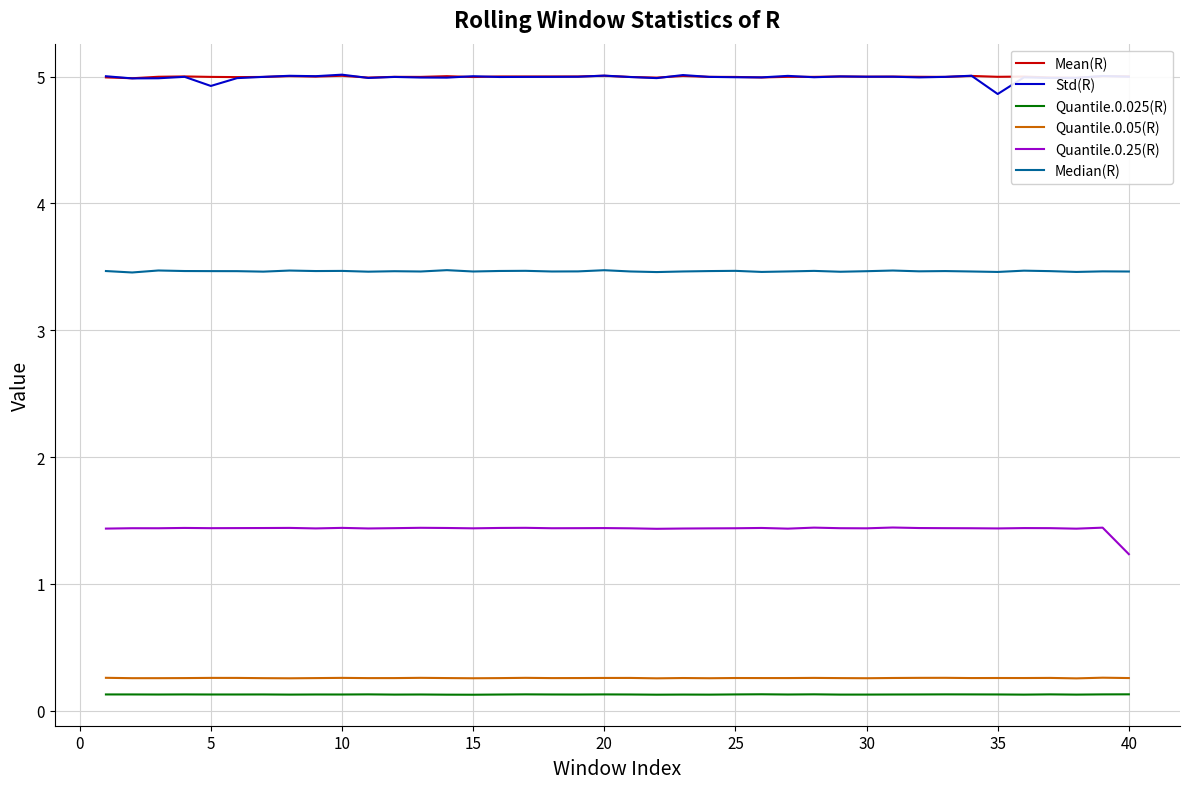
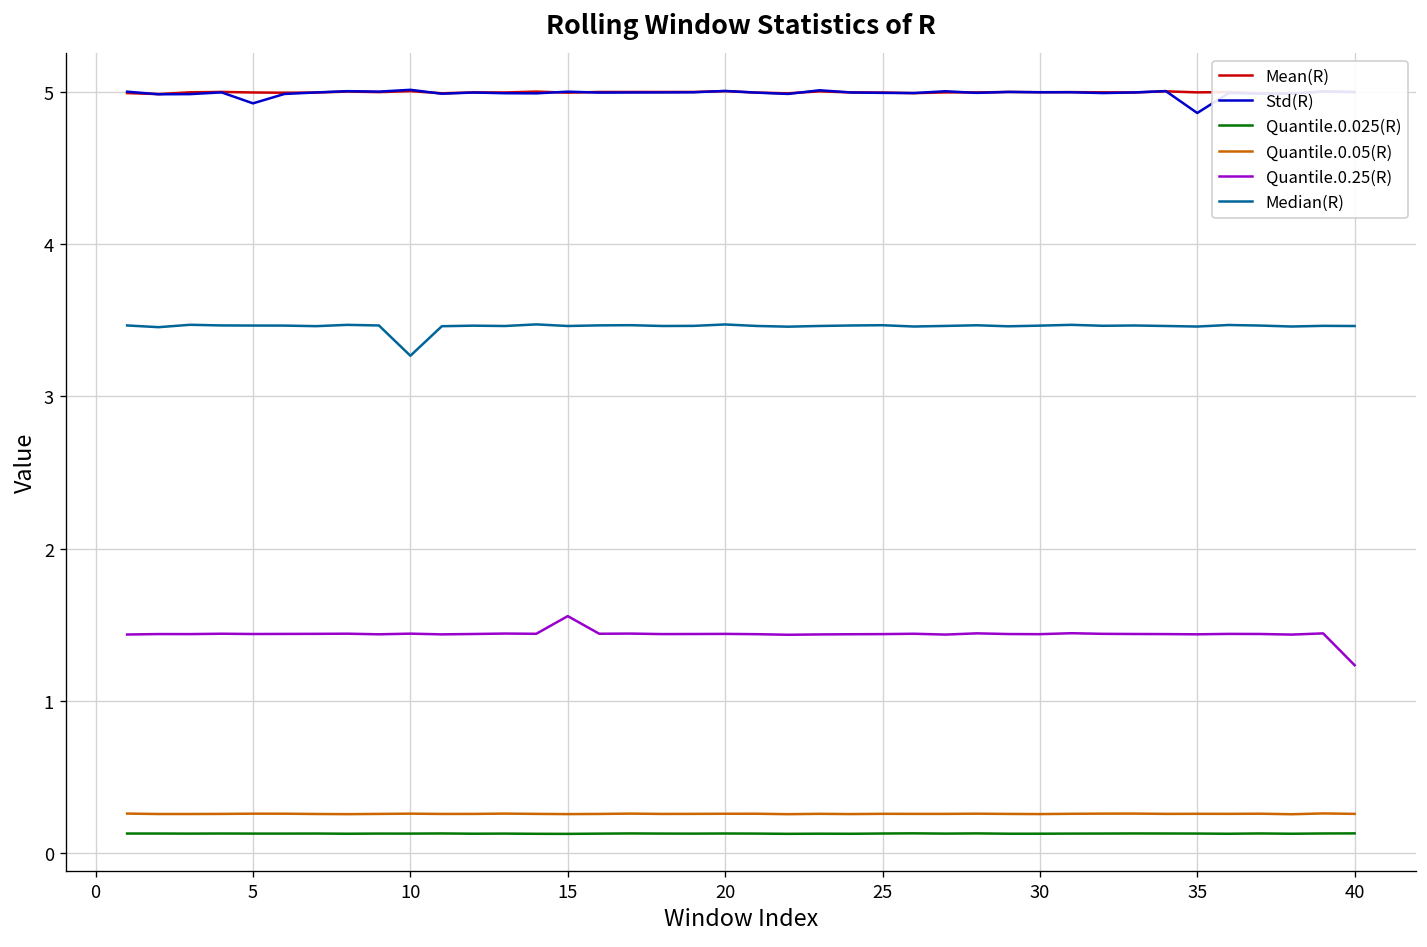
Median(R), 10: 3.47 -> 3.27
Quantile.0.25(R), 15: 1.44 -> 1.56
